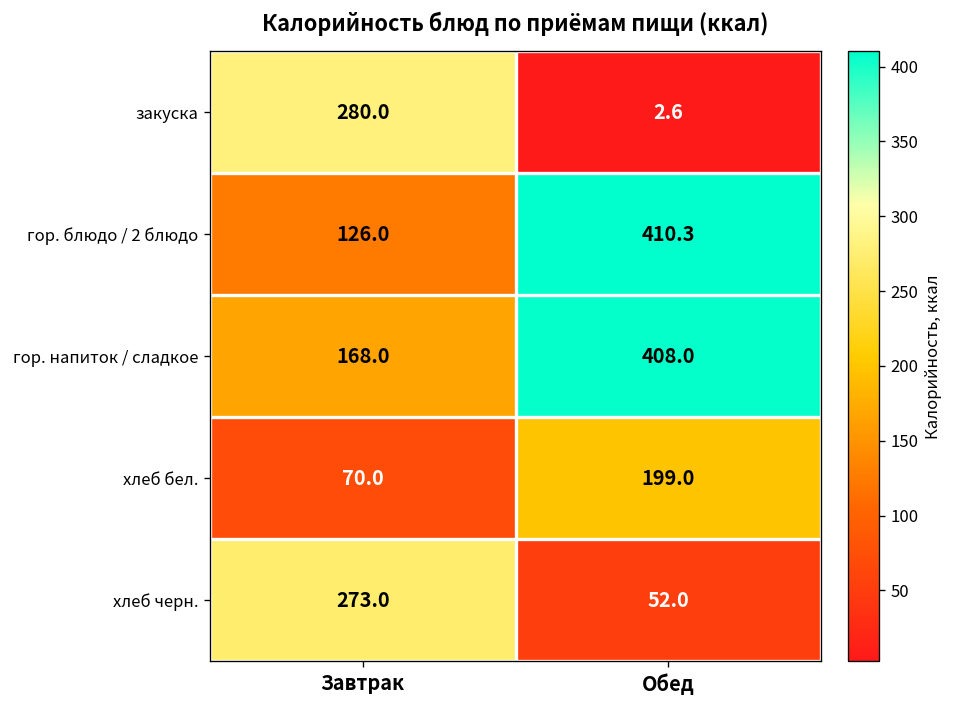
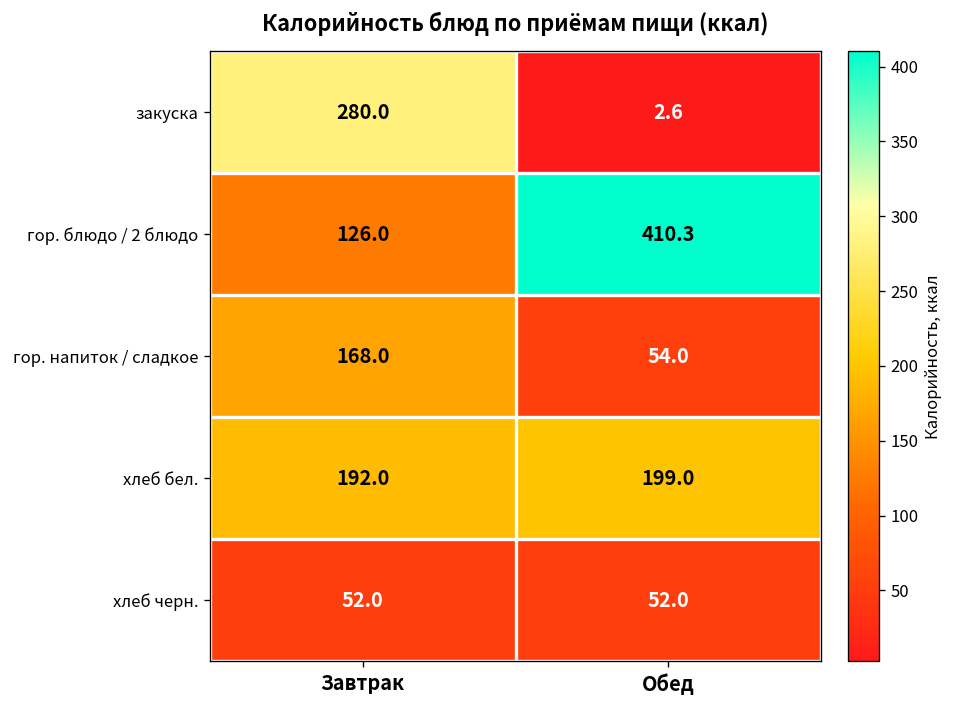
гор. напиток / сладкое, Обед: 408.0 -> 54.0
хлеб бел., Завтрак: 70.0 -> 192.0
хлеб черн., Завтрак: 273.0 -> 52.0
